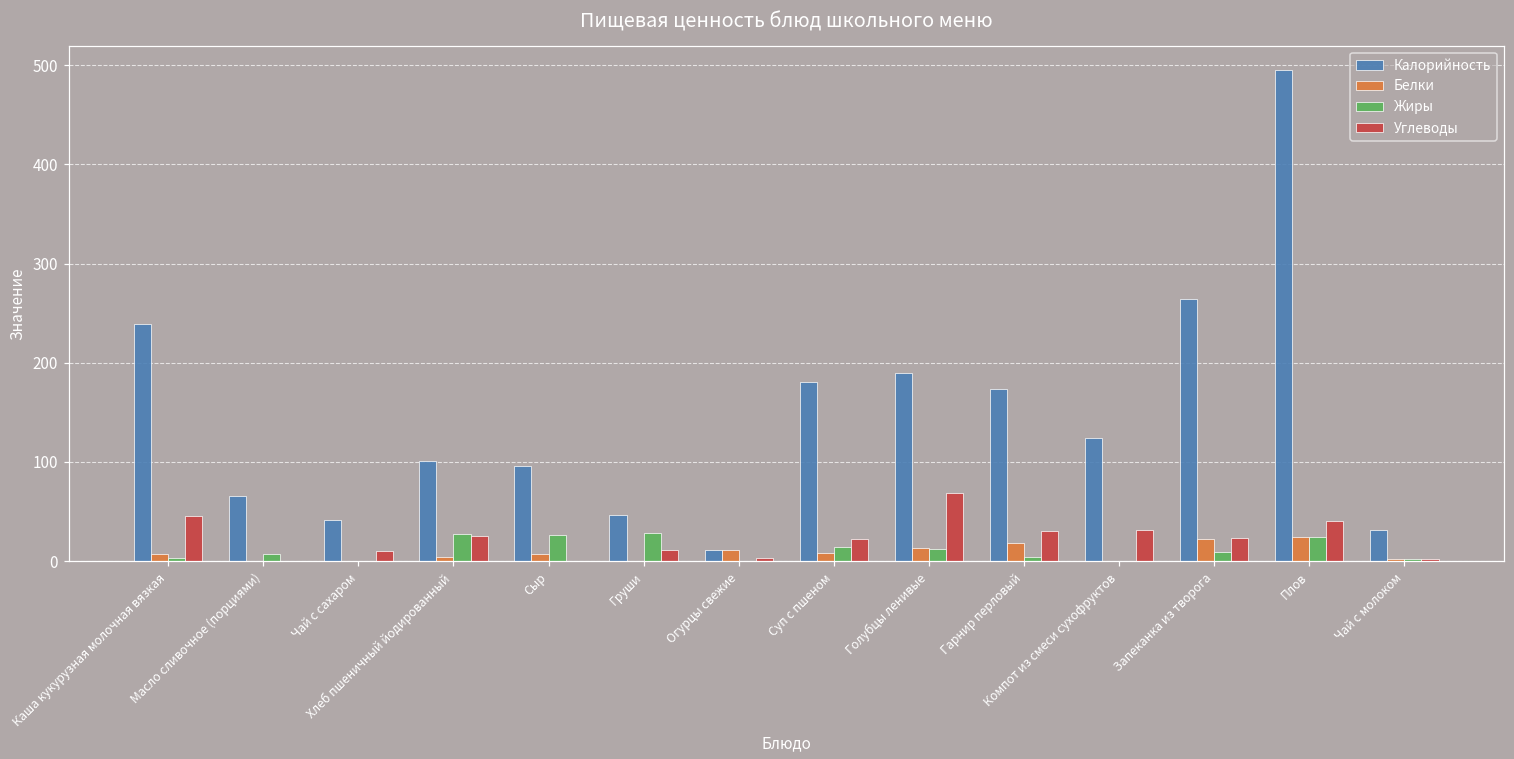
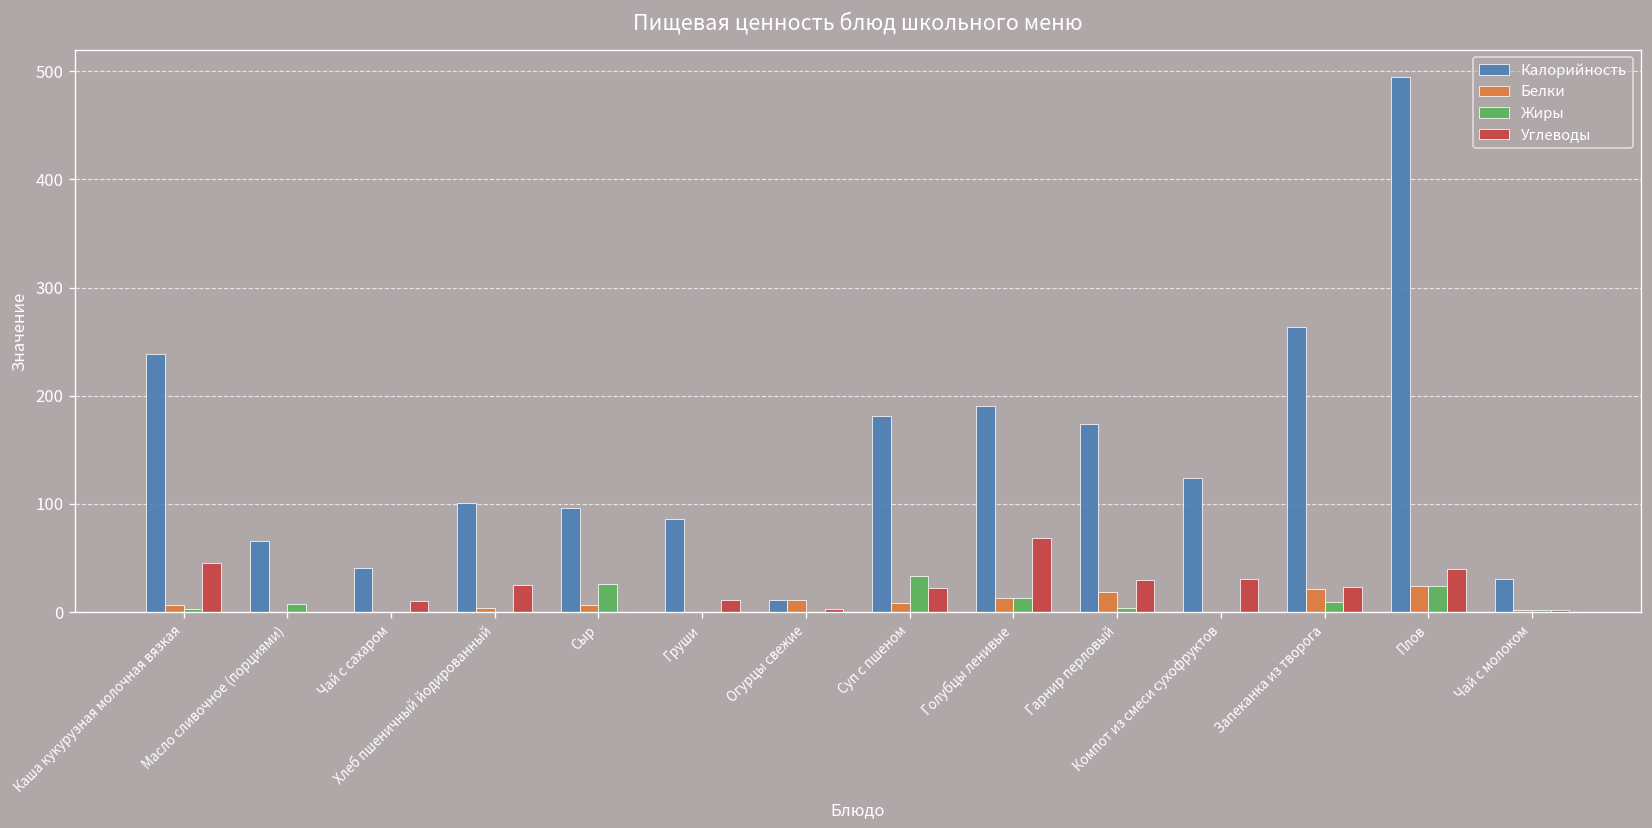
Жиры, Хлеб пшеничный йодированный: 30 -> 0
Калорийность, Груши: 50 -> 90
Жиры, Груши: 30 -> 0
Жиры, Суп с пшеном: 10 -> 30
